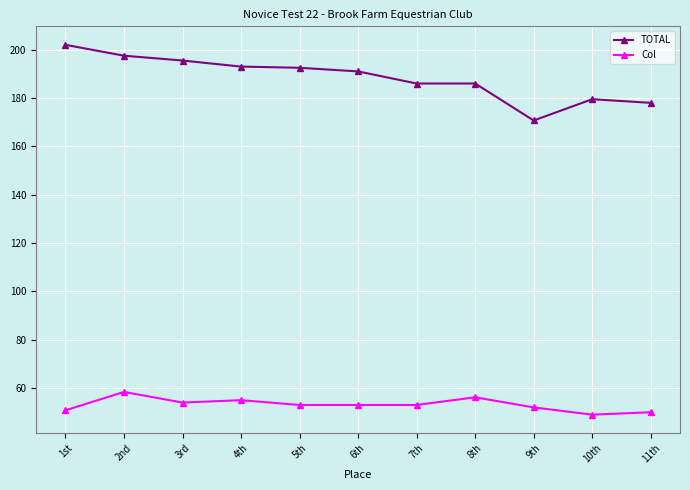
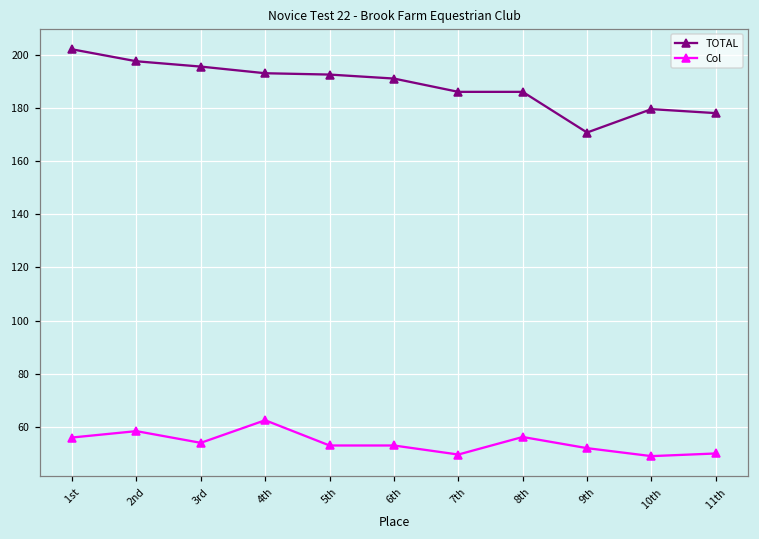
Col, 1st: 51 -> 56
Col, 4th: 55 -> 63
Col, 7th: 53 -> 50
